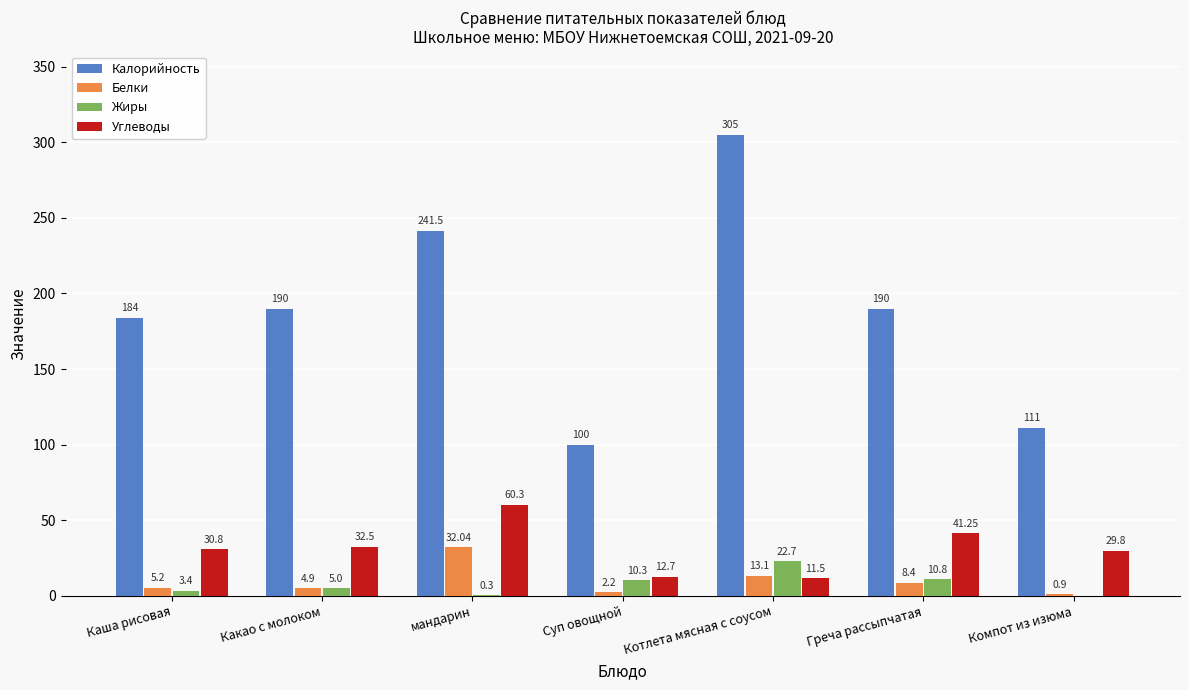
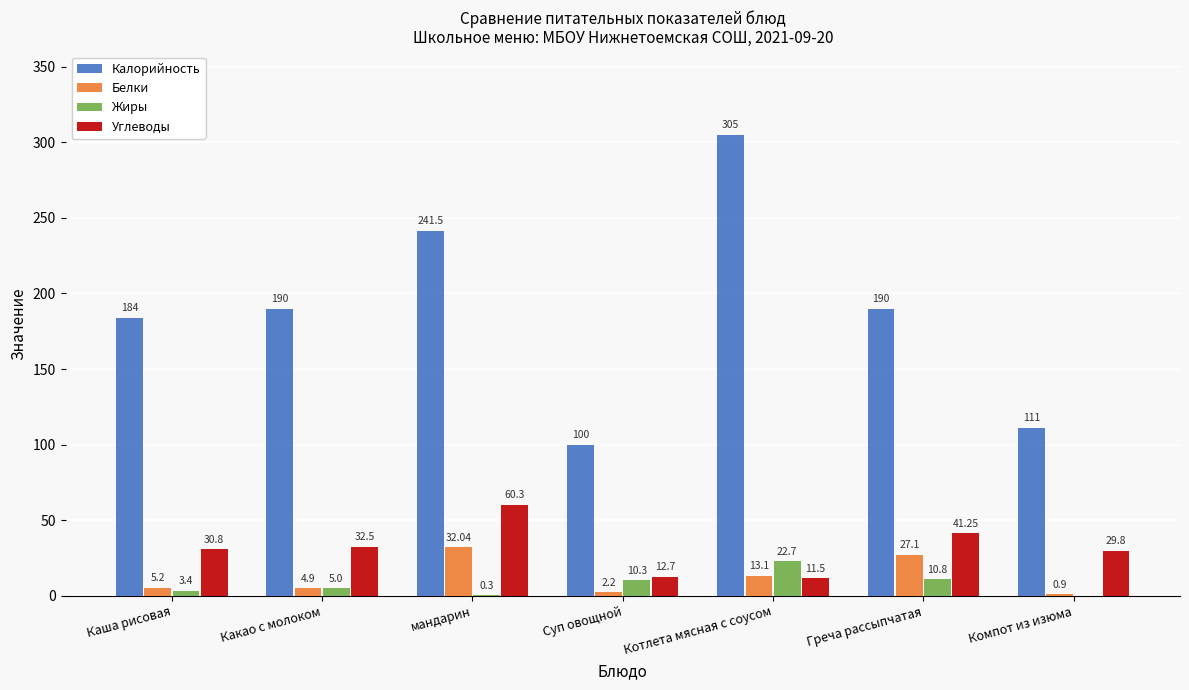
Белки, Греча рассыпчатая: 8.4 -> 27.1
